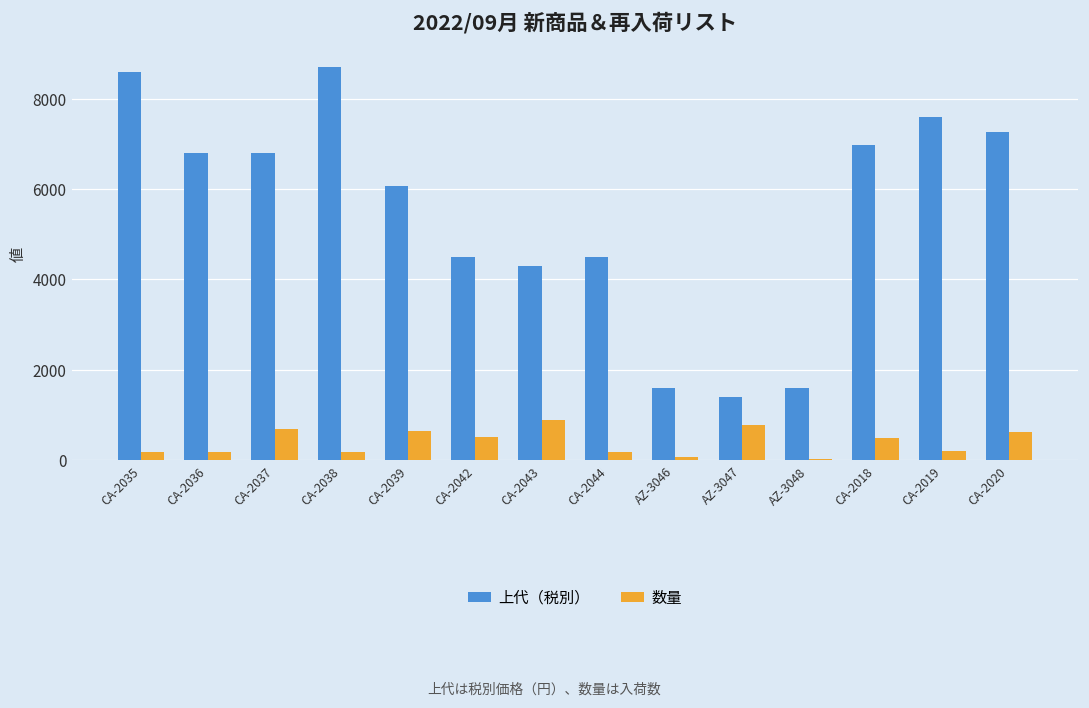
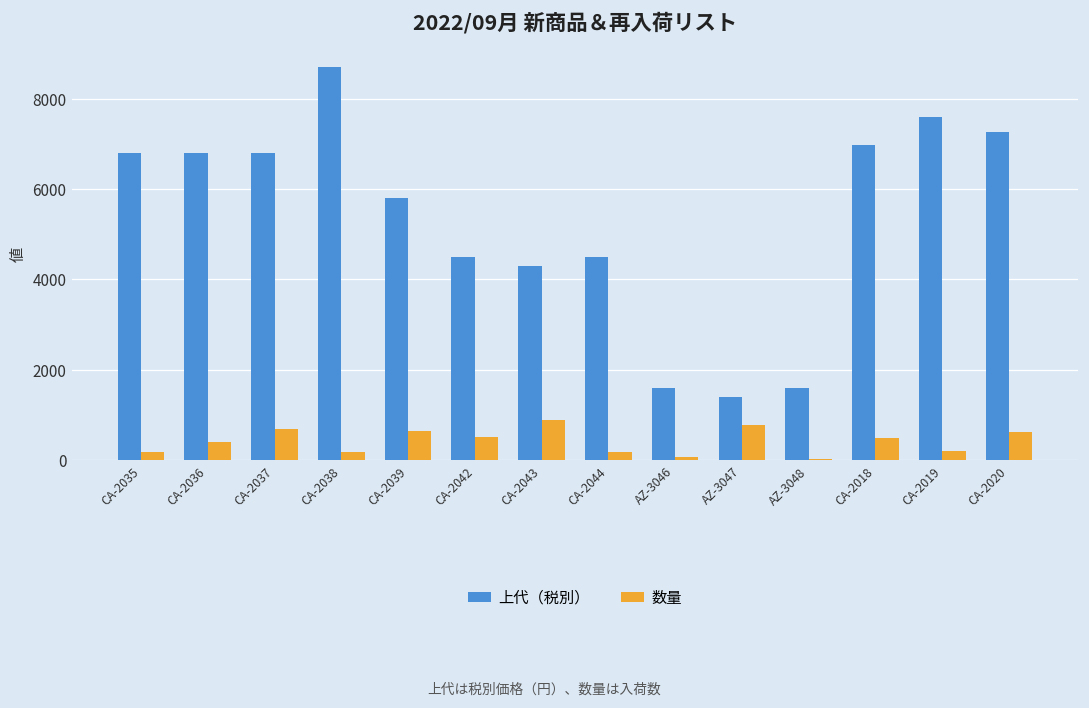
上代（税別）, CA-2035: 8600 -> 6800
数量, CA-2036: 200 -> 400
上代（税別）, CA-2039: 6100 -> 5800
